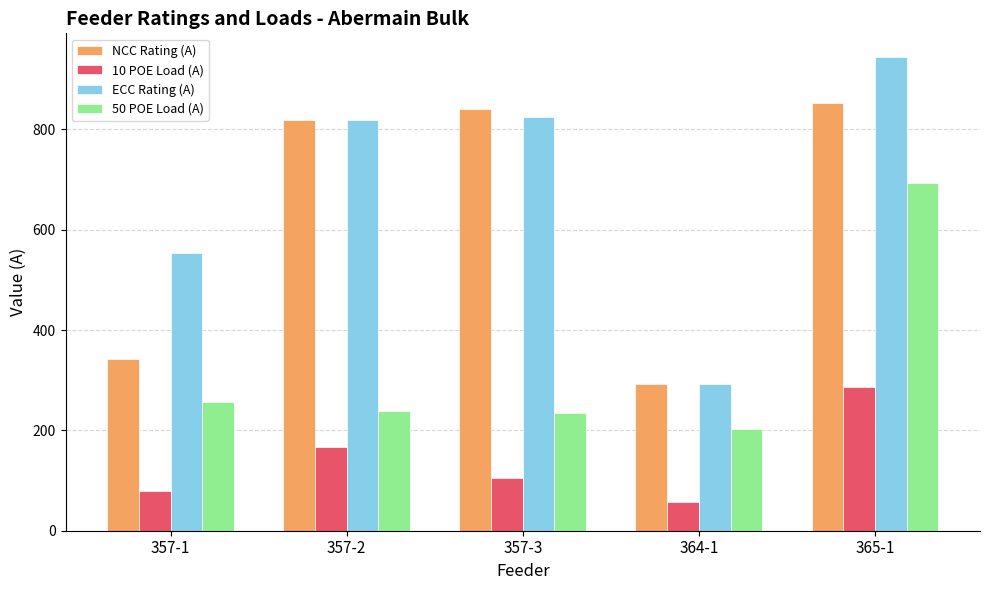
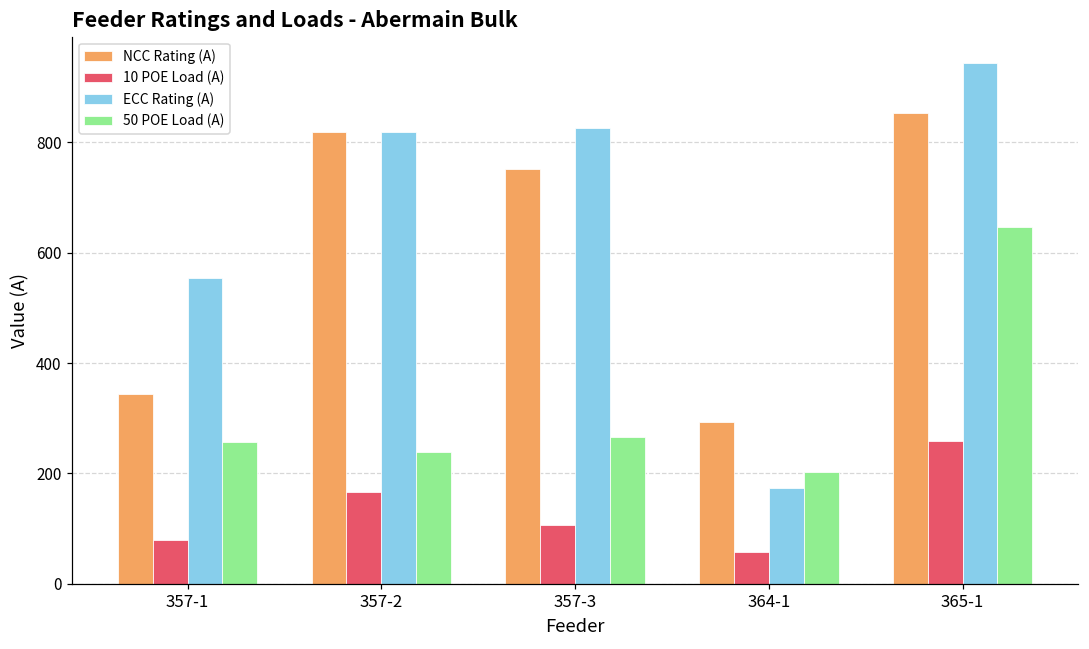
NCC Rating (A), 357-3: 840 -> 750
50 POE Load (A), 357-3: 240 -> 270
ECC Rating (A), 364-1: 290 -> 170
10 POE Load (A), 365-1: 290 -> 260
50 POE Load (A), 365-1: 690 -> 650
